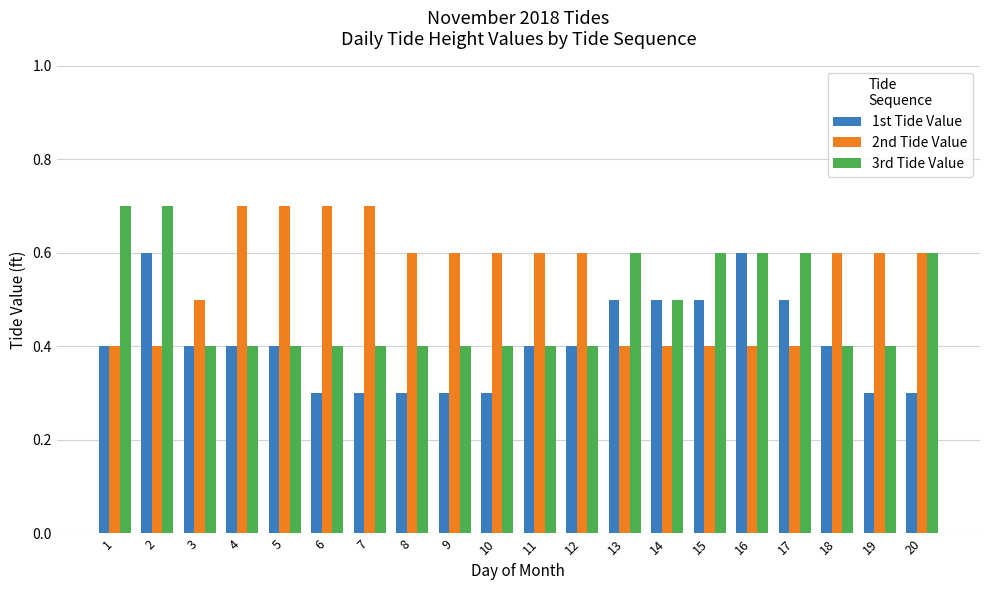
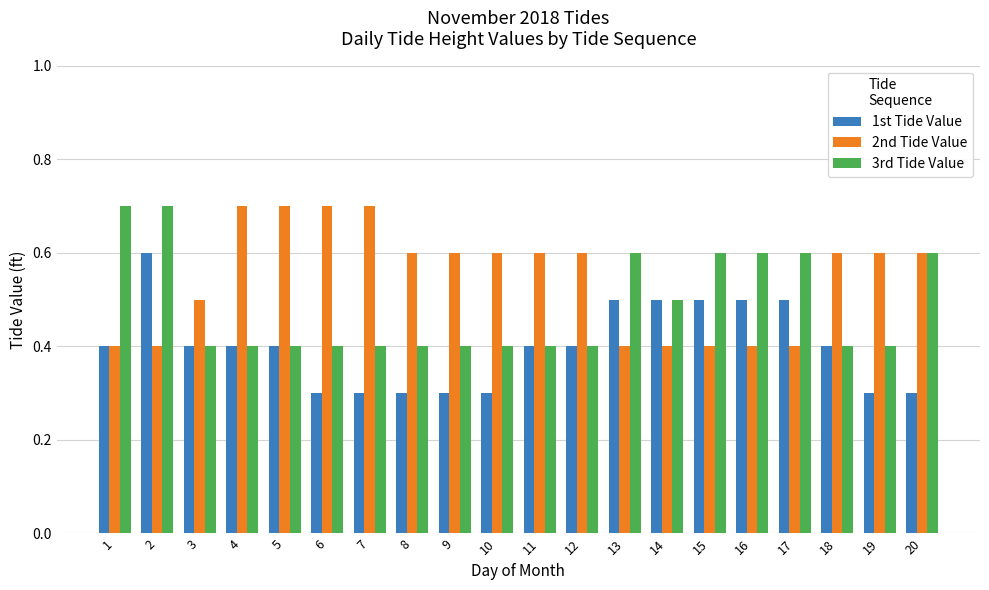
1st Tide Value, 16: 0.6 -> 0.5
